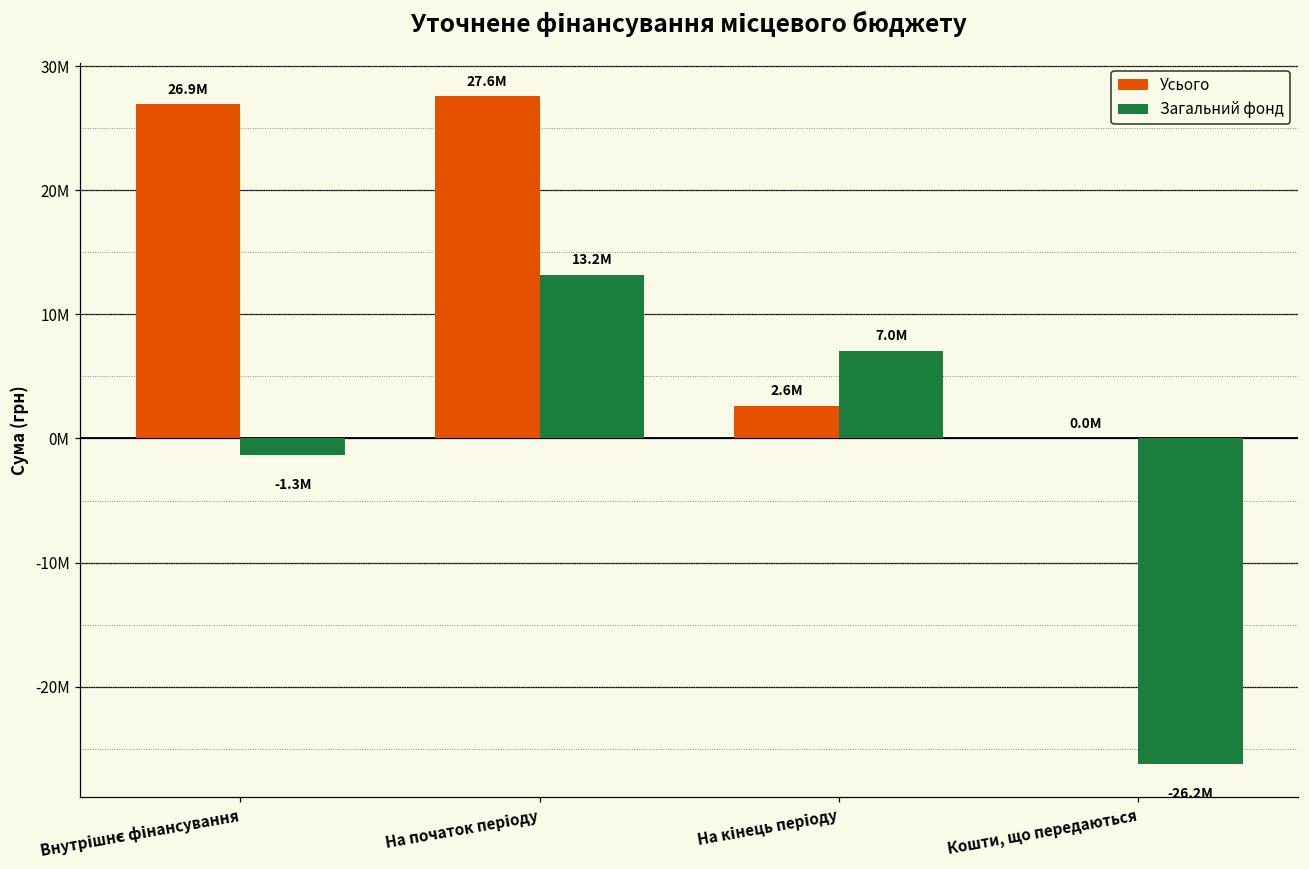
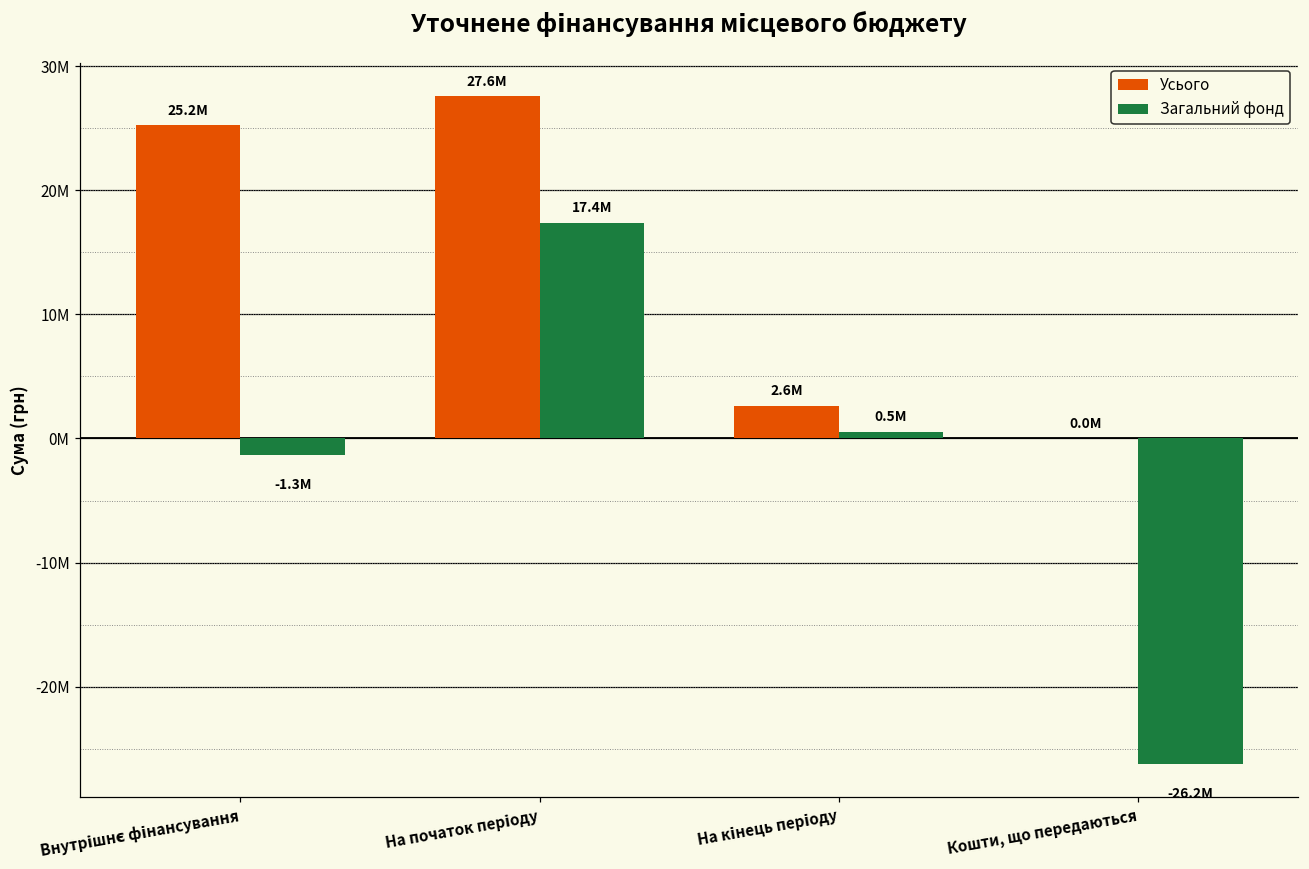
Усього, Внутрішнє фінансування: 26.9M -> 25.2M
Загальний фонд, На початок періоду: 13.2M -> 17.4M
Загальний фонд, На кінець періоду: 7.0M -> 0.5M
